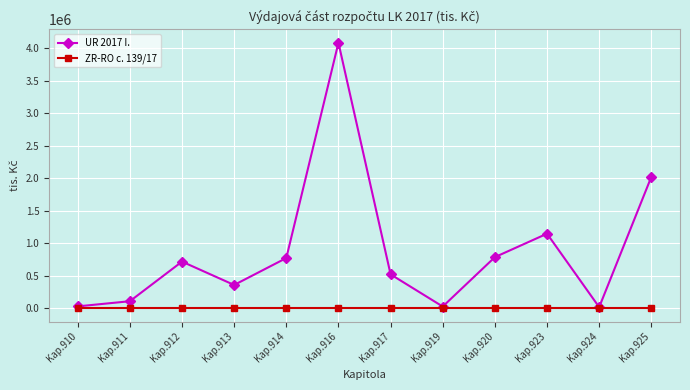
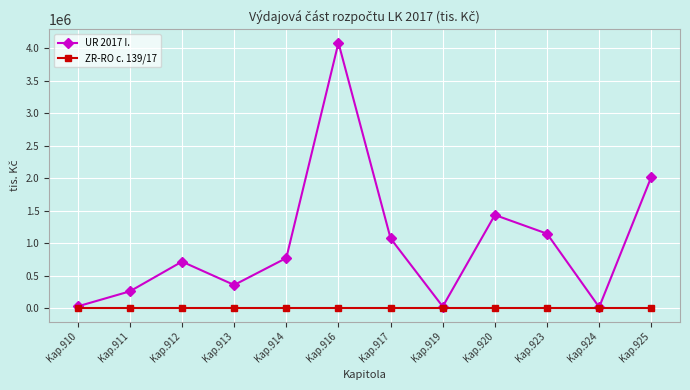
UR 2017 I., Kap.911: 100000 -> 300000
UR 2017 I., Kap.917: 500000 -> 1100000
UR 2017 I., Kap.920: 800000 -> 1400000
